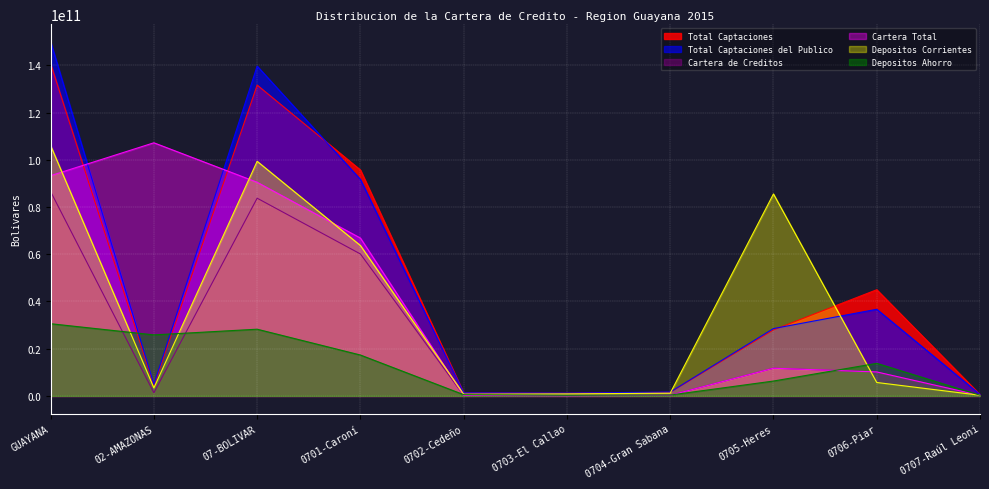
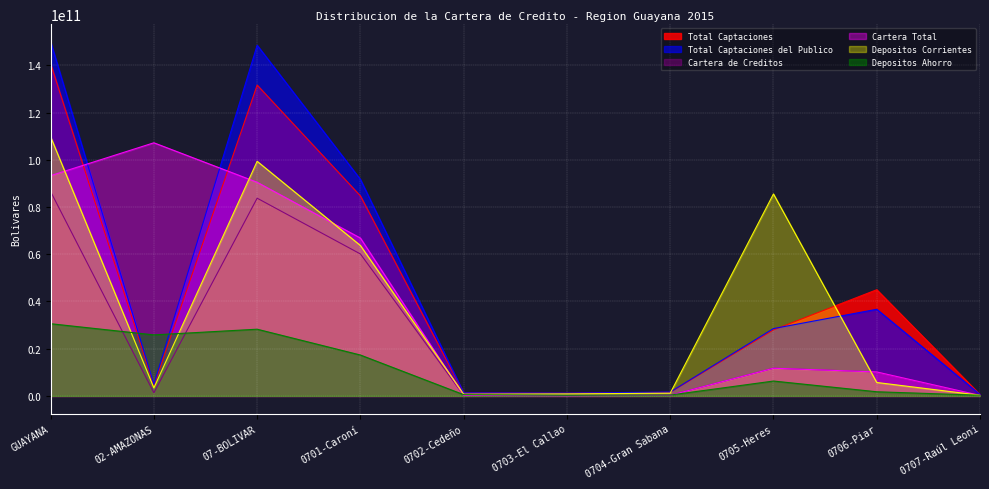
Depositos Corrientes, GUAYANA: 106000000000 -> 110000000000
Total Captaciones del Publico, 07-BOLIVAR: 140000000000 -> 149000000000
Total Captaciones, 0701-Caroní: 96000000000 -> 85000000000
Depositos Ahorro, 0706-Piar: 14000000000 -> 2000000000
